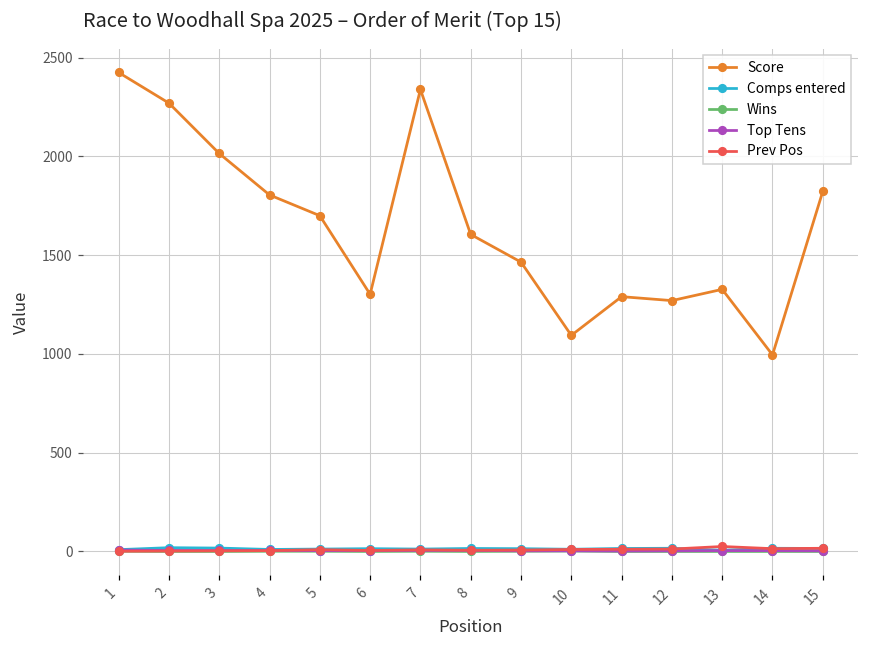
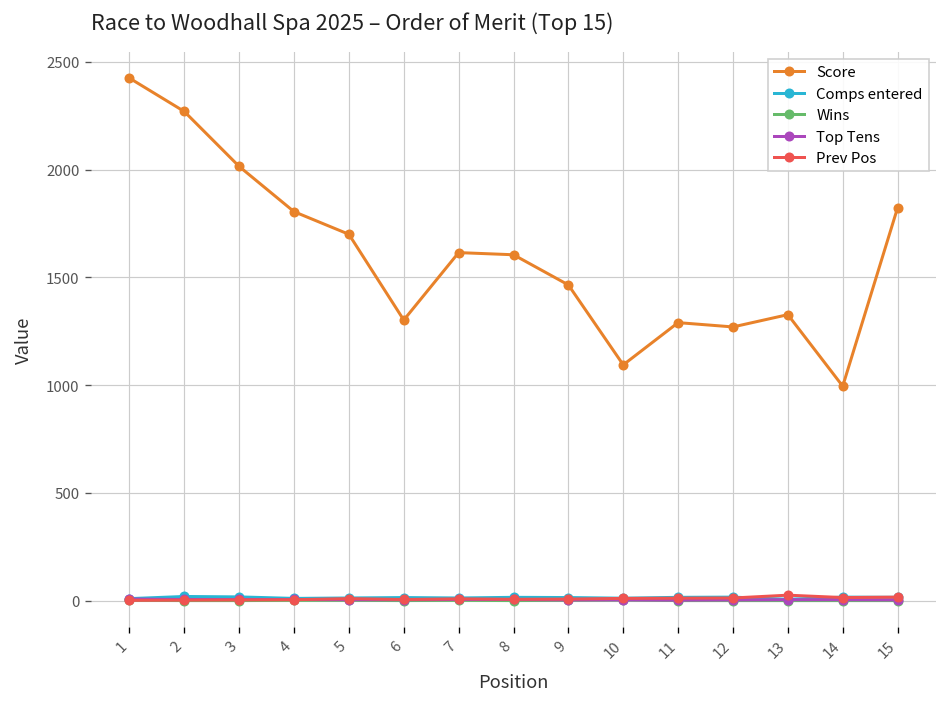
Score, 7: 2340 -> 1620
